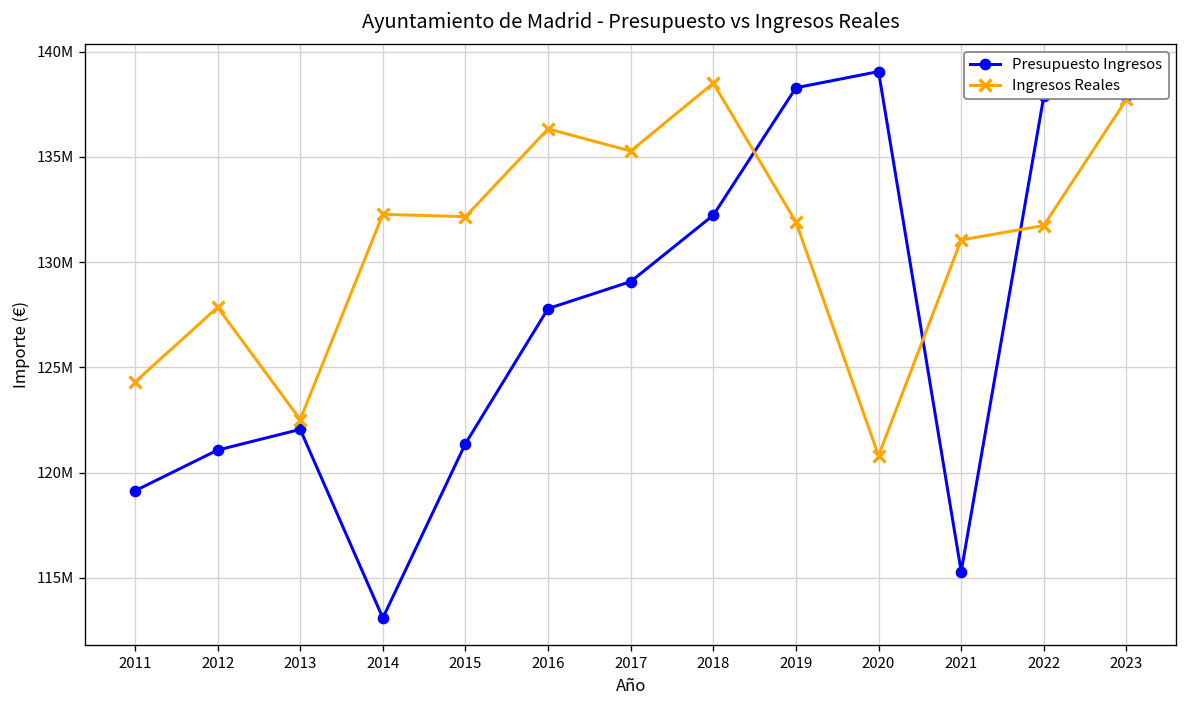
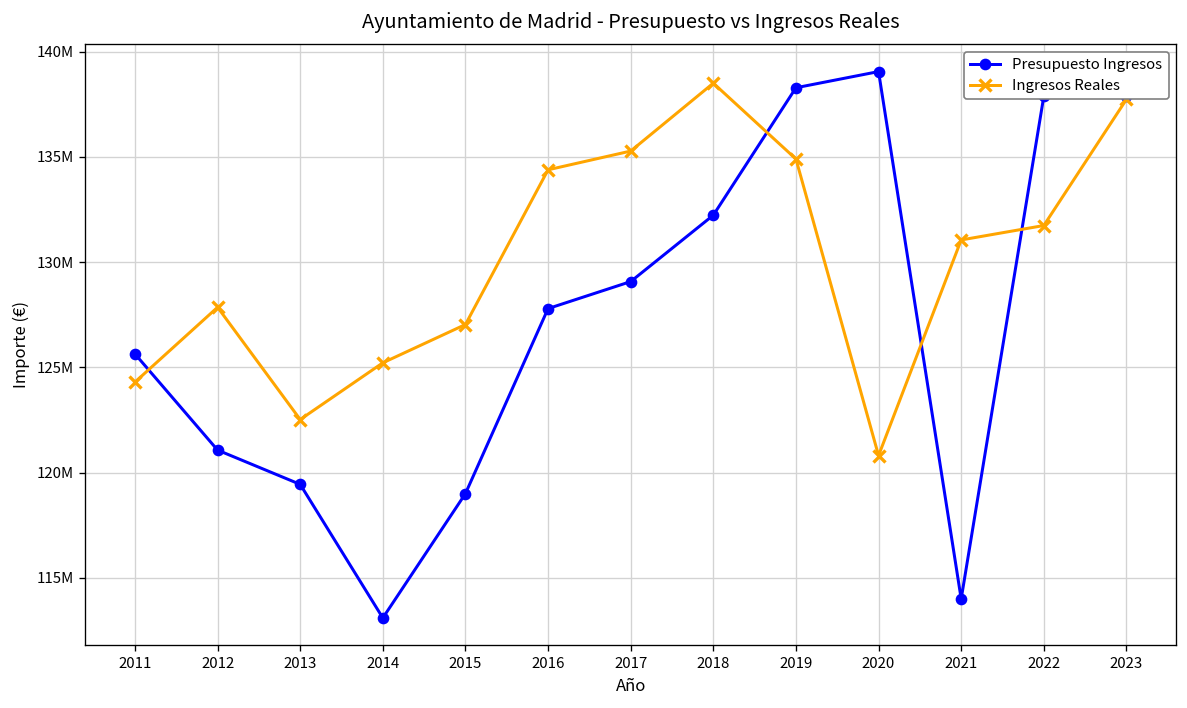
Presupuesto Ingresos, 2011: 119100000 -> 125600000
Presupuesto Ingresos, 2013: 122100000 -> 119400000
Ingresos Reales, 2014: 132300000 -> 125200000
Presupuesto Ingresos, 2015: 121400000 -> 119000000
Ingresos Reales, 2015: 132200000 -> 127000000
Ingresos Reales, 2016: 136300000 -> 134400000
Ingresos Reales, 2019: 131900000 -> 134900000
Presupuesto Ingresos, 2021: 115300000 -> 114000000
